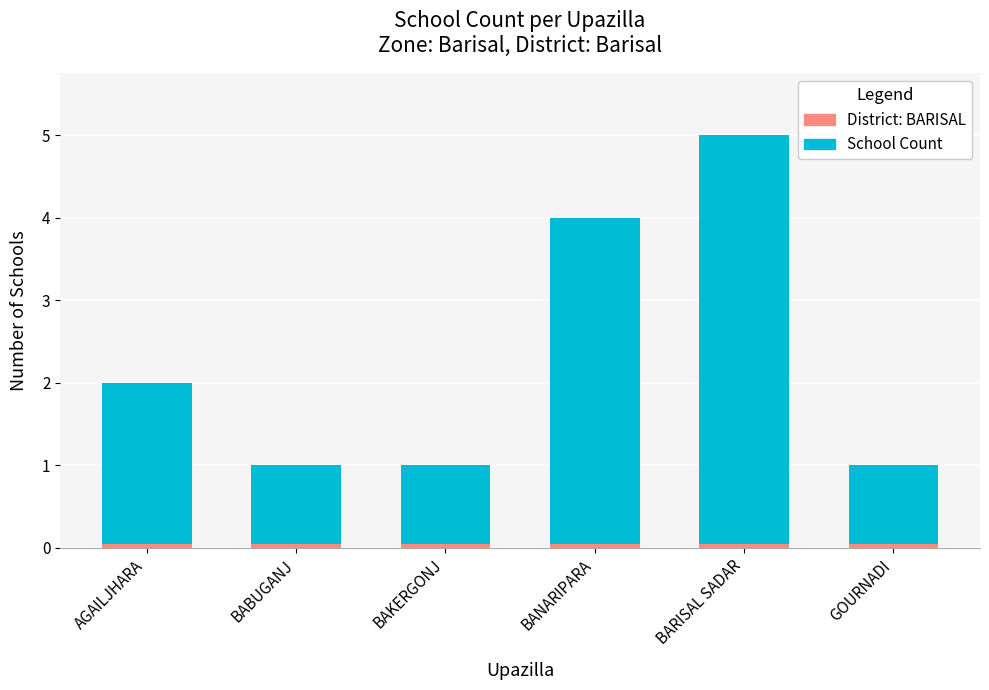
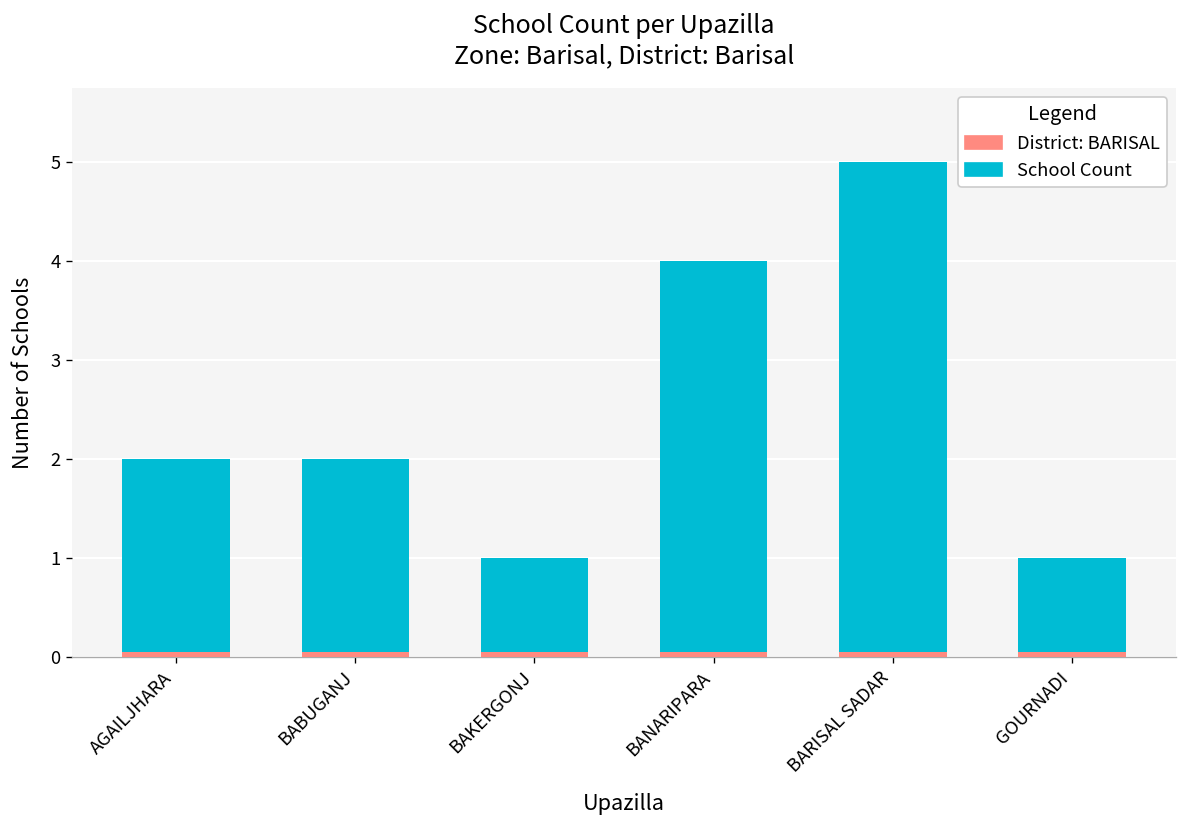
School Count, BABUGANJ: 1 -> 2
